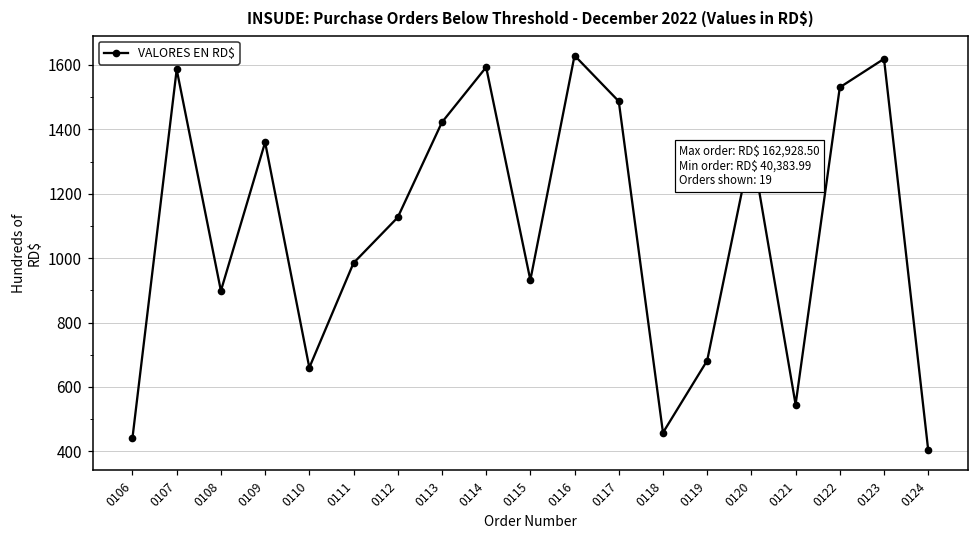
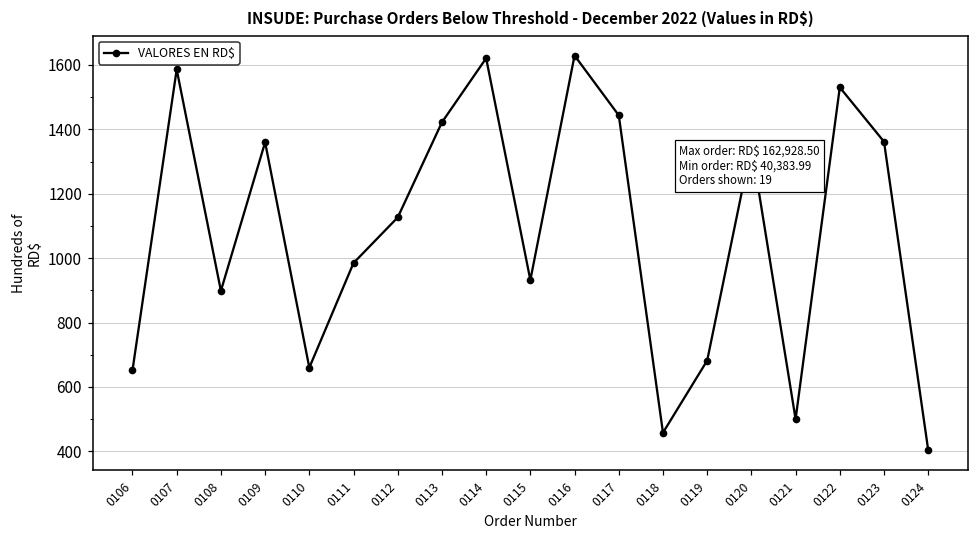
0106: 440 -> 650
0114: 1590 -> 1620
0117: 1490 -> 1440
0121: 550 -> 500
0123: 1620 -> 1360
